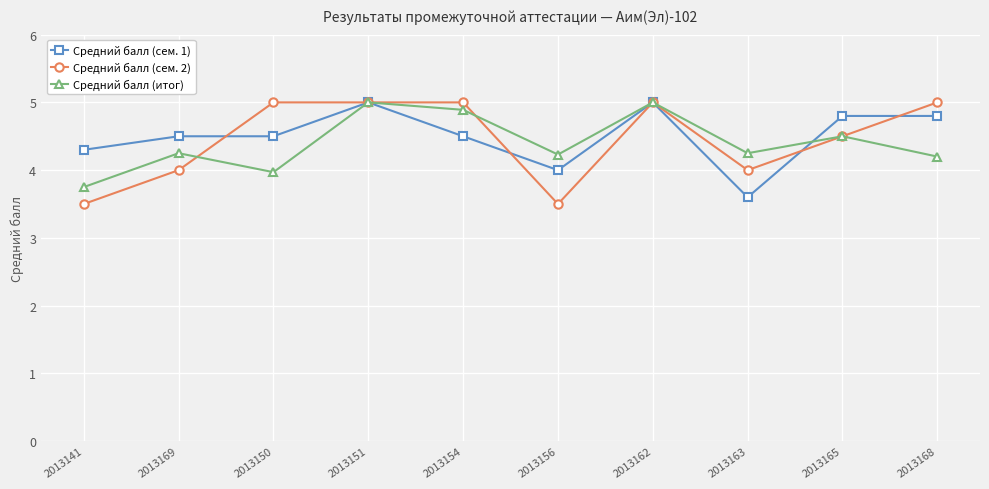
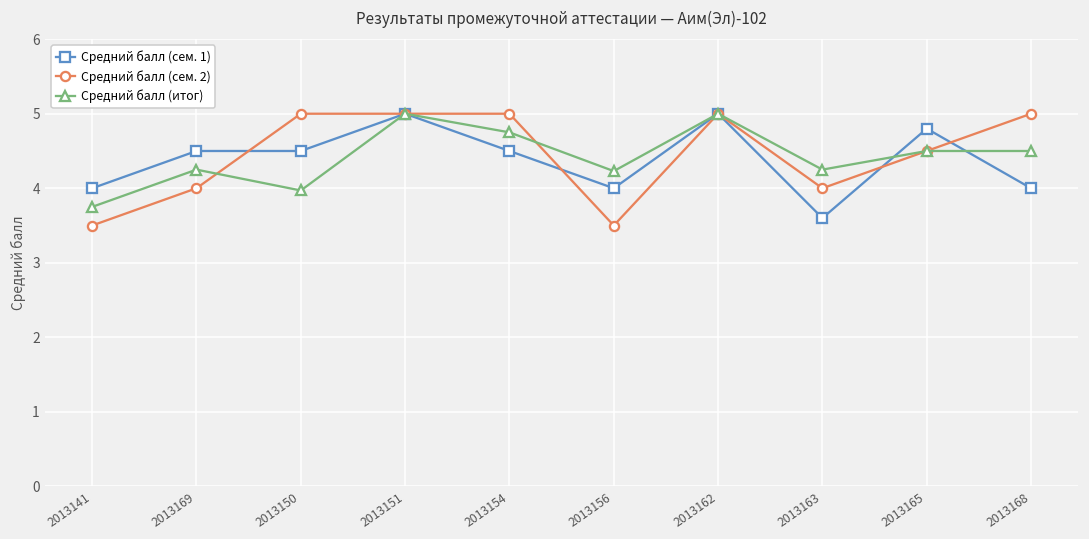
Средний балл (сем. 1), 2013141: 4.3 -> 4.0
Средний балл (итог), 2013154: 4.9 -> 4.8
Средний балл (сем. 1), 2013168: 4.8 -> 4.0
Средний балл (итог), 2013168: 4.2 -> 4.5
